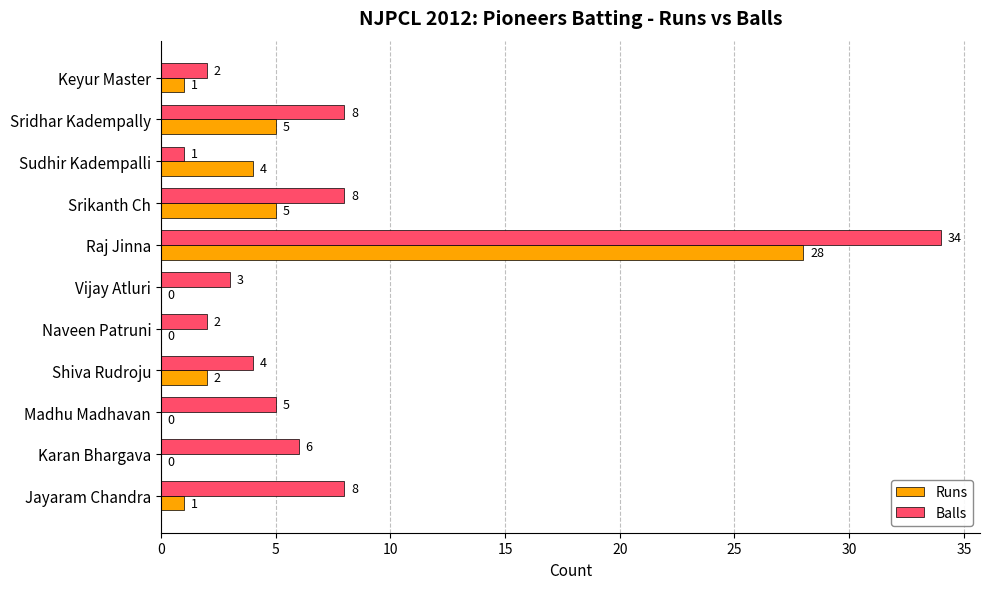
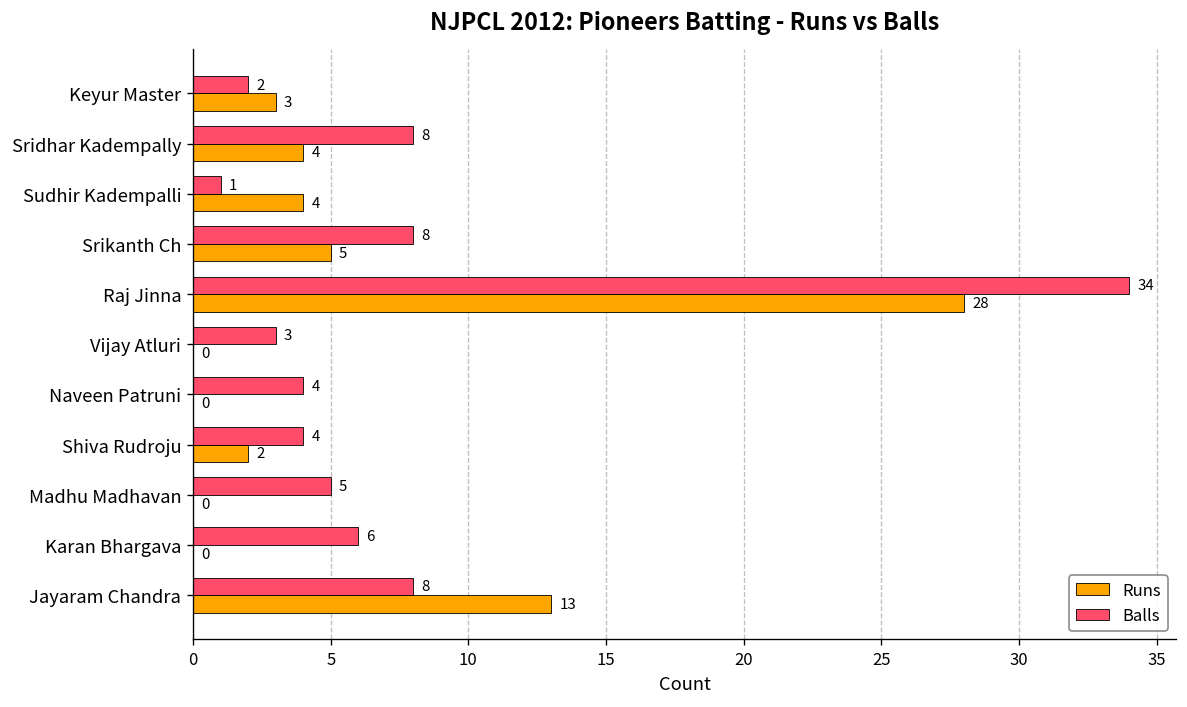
Runs, Keyur Master: 1 -> 3
Runs, Sridhar Kadempally: 5 -> 4
Balls, Naveen Patruni: 2 -> 4
Runs, Jayaram Chandra: 1 -> 13
